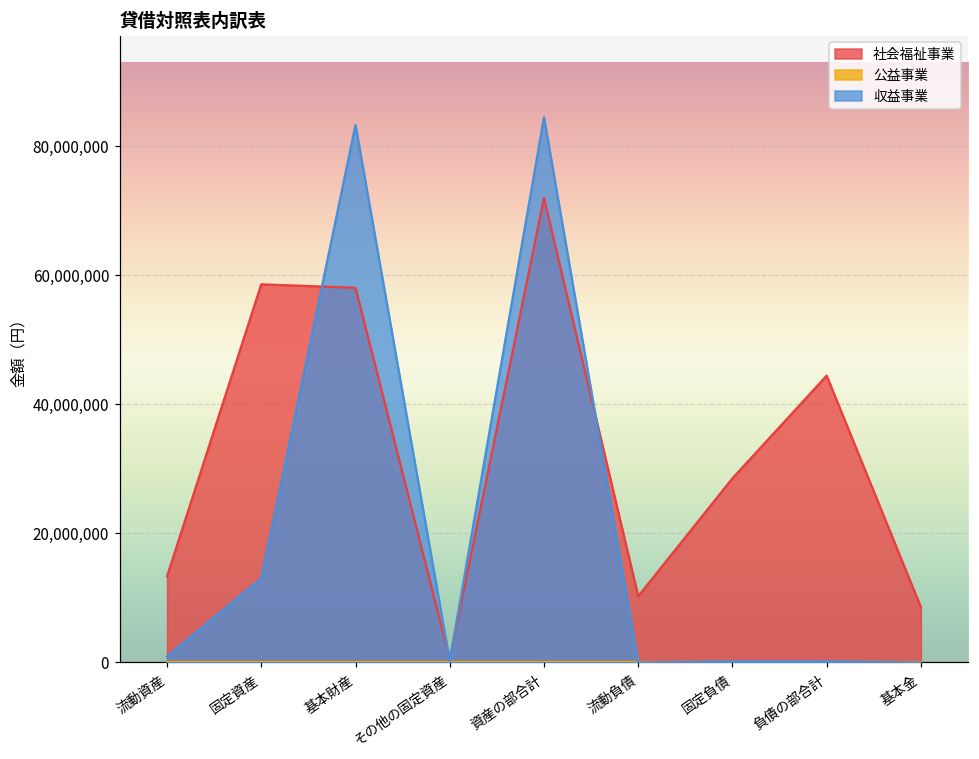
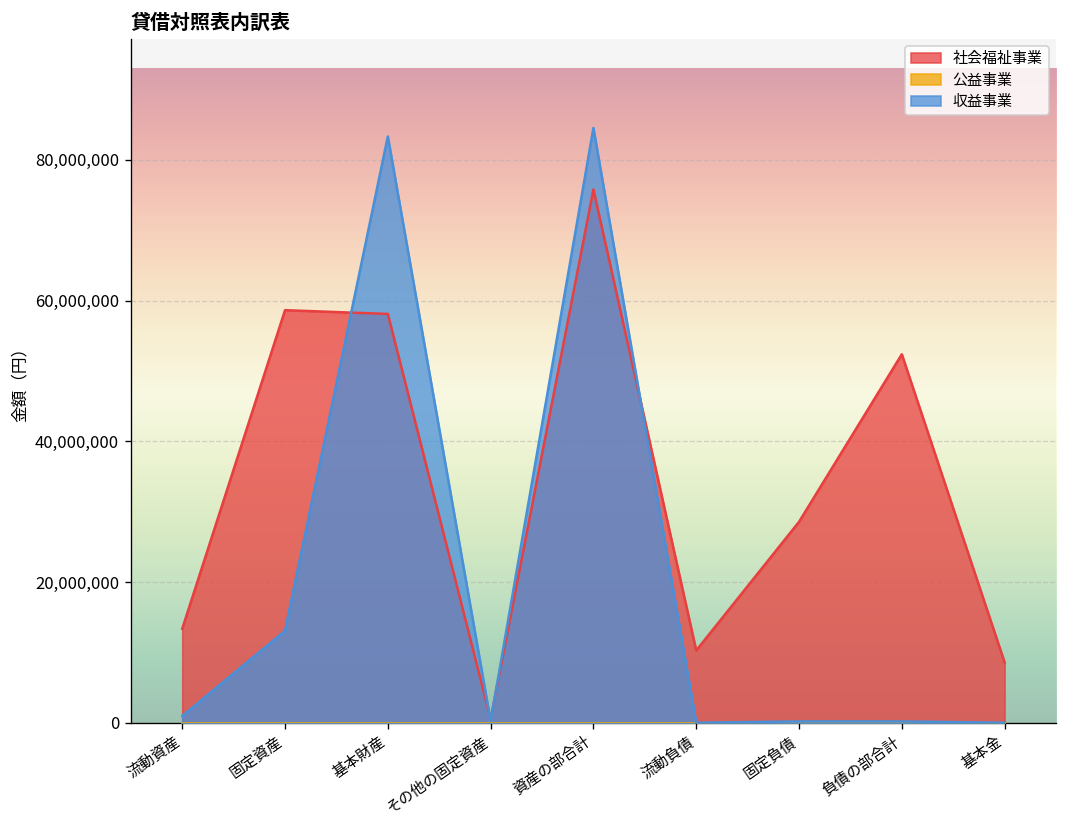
社会福祉事業, 資産の部合計: 72,000,000 -> 76,000,000
社会福祉事業, 負債の部合計: 44,000,000 -> 52,000,000
